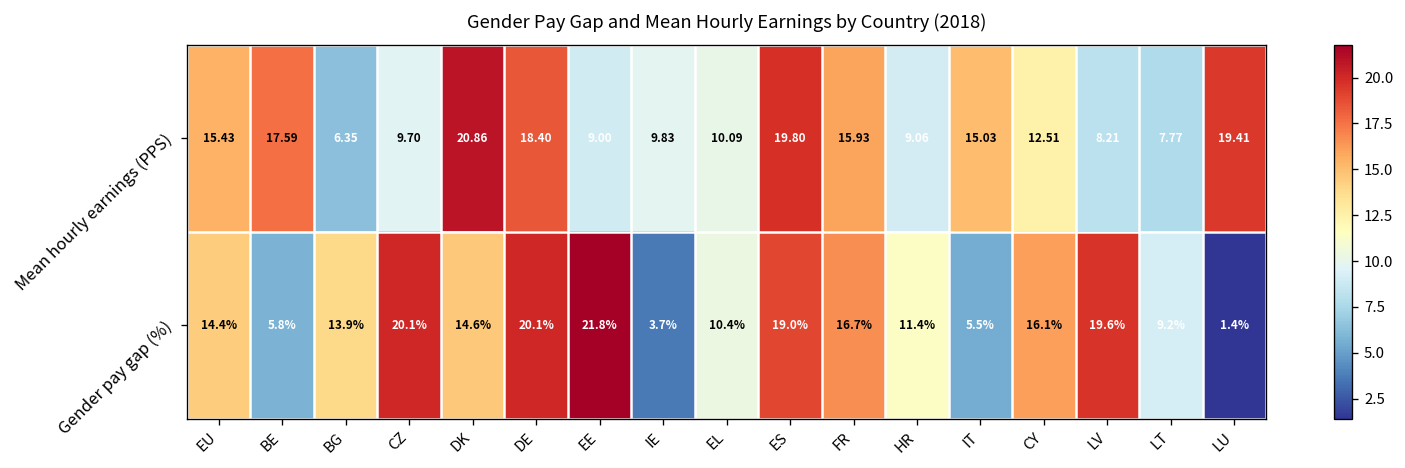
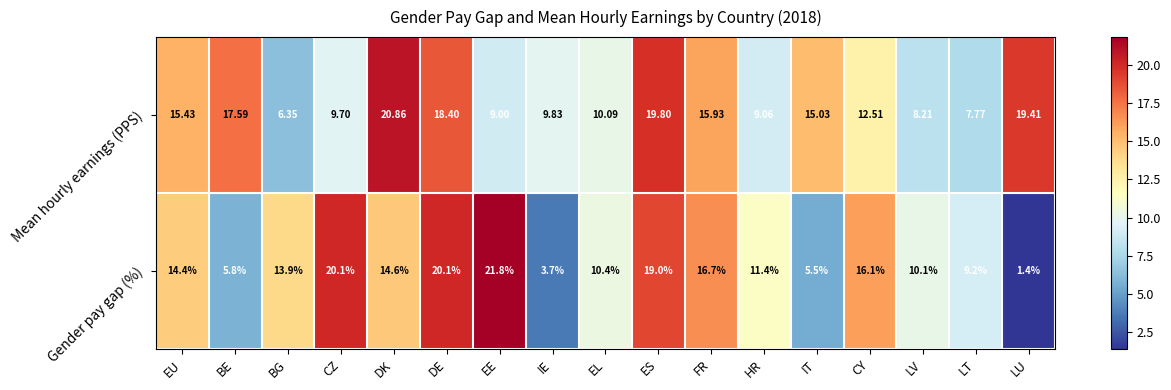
Gender pay gap (%), LV: 19.6% -> 10.1%
